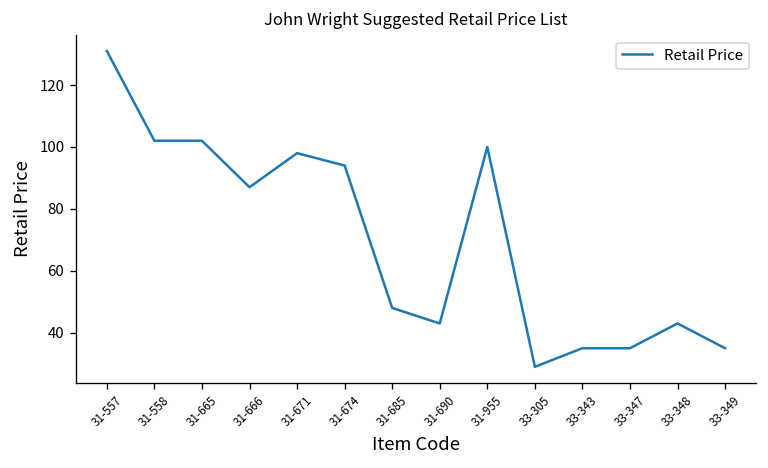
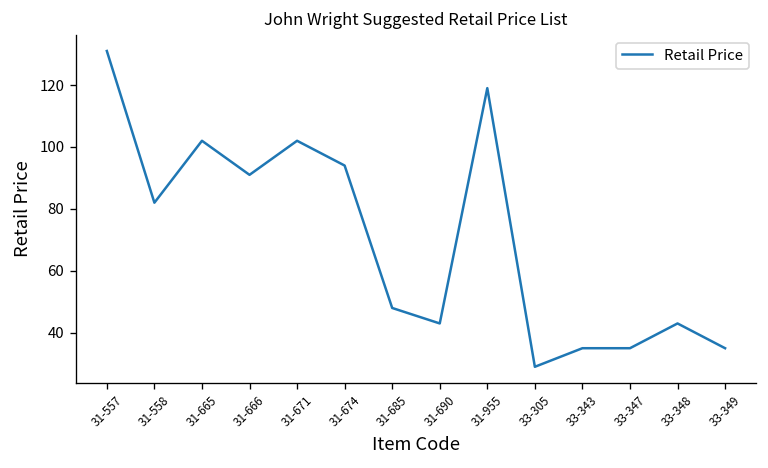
31-558: 102 -> 82
31-666: 87 -> 91
31-671: 98 -> 102
31-955: 100 -> 119
